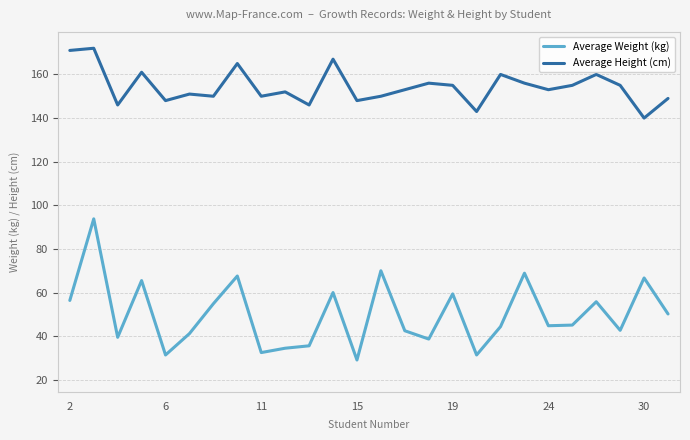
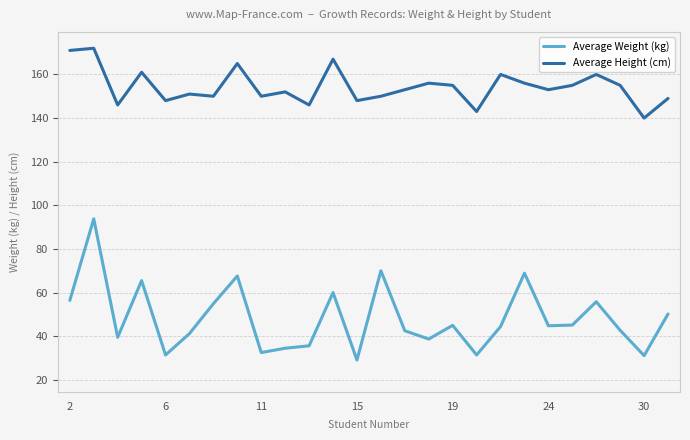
Average Weight (kg), 19: 59 -> 45
Average Weight (kg), 30: 67 -> 31
